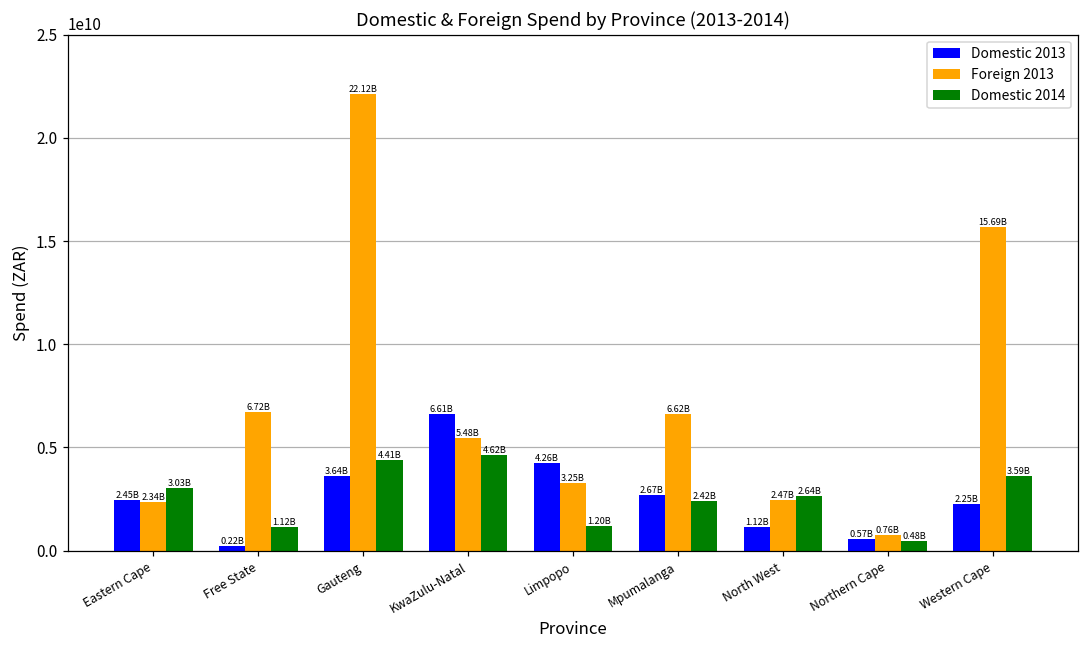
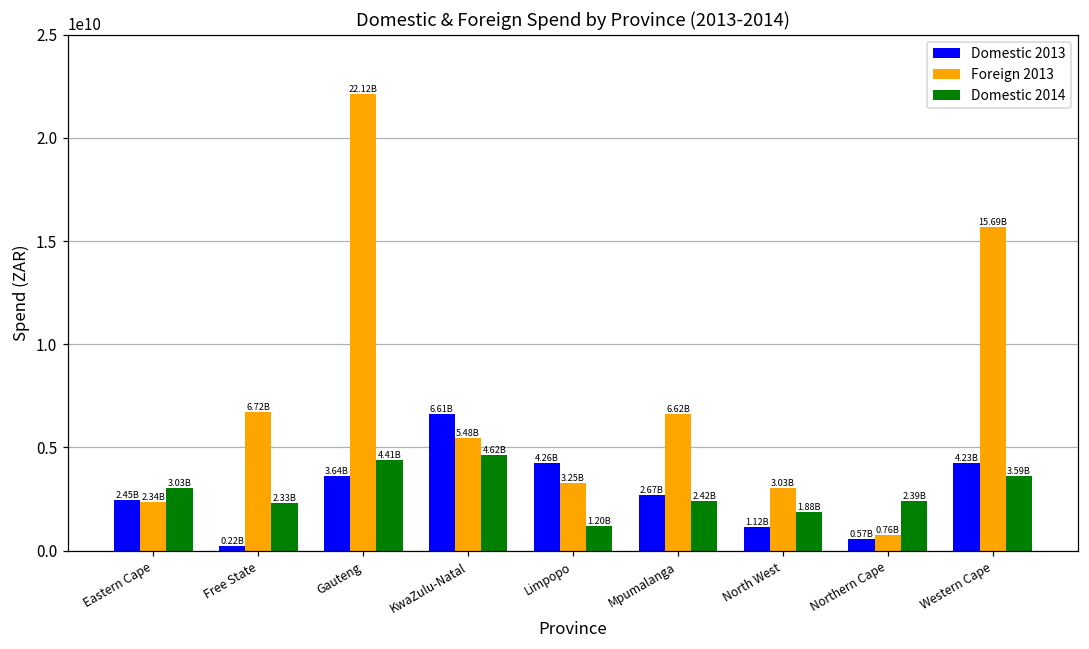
Domestic 2014, Free State: 1.12B -> 2.33B
Foreign 2013, North West: 2.47B -> 3.03B
Domestic 2014, North West: 2.64B -> 1.88B
Domestic 2014, Northern Cape: 0.48B -> 2.39B
Domestic 2013, Western Cape: 2.25B -> 4.23B
